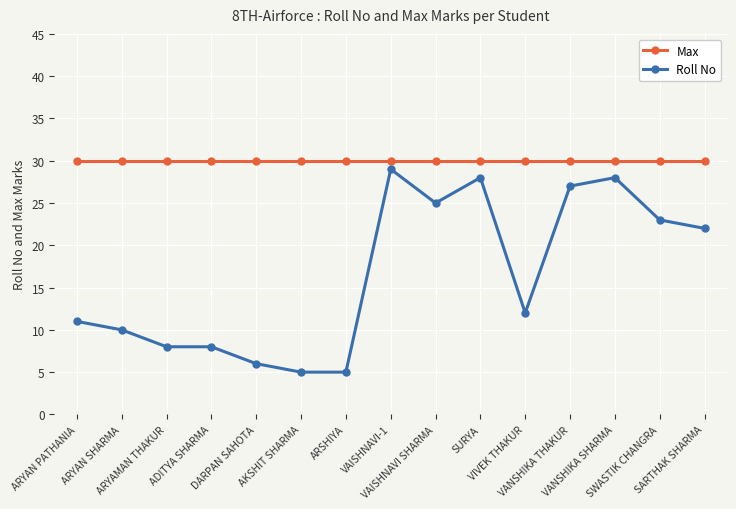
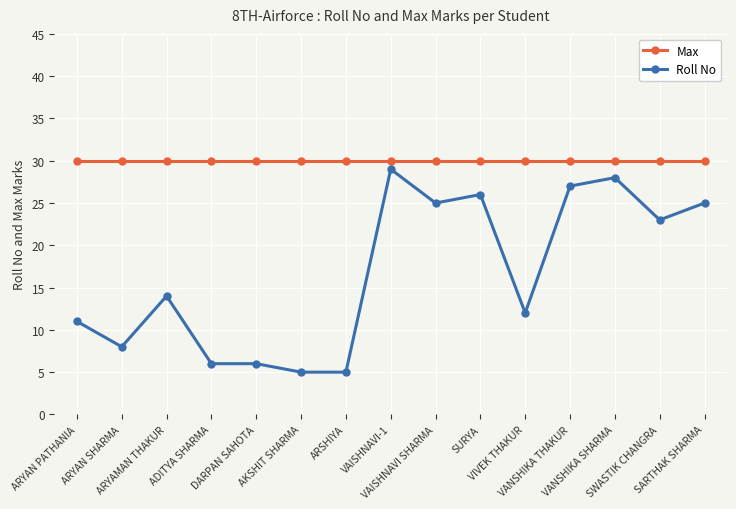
Roll No, ARYAN SHARMA: 10 -> 8
Roll No, ARYAMAN THAKUR: 8 -> 14
Roll No, ADITYA SHARMA: 8 -> 6
Roll No, SURYA: 28 -> 26
Roll No, SARTHAK SHARMA: 22 -> 25
